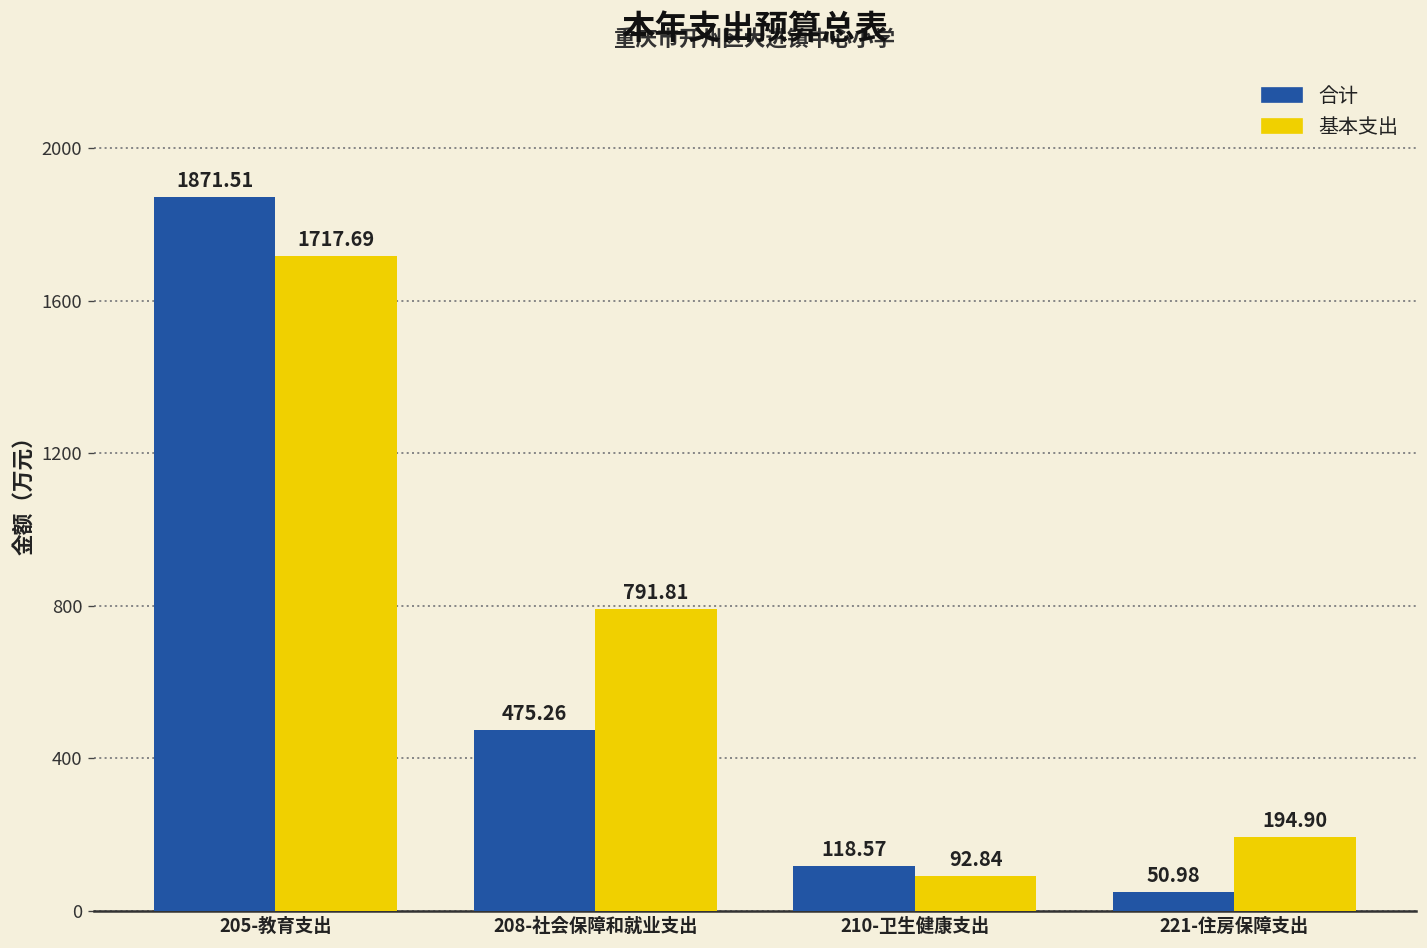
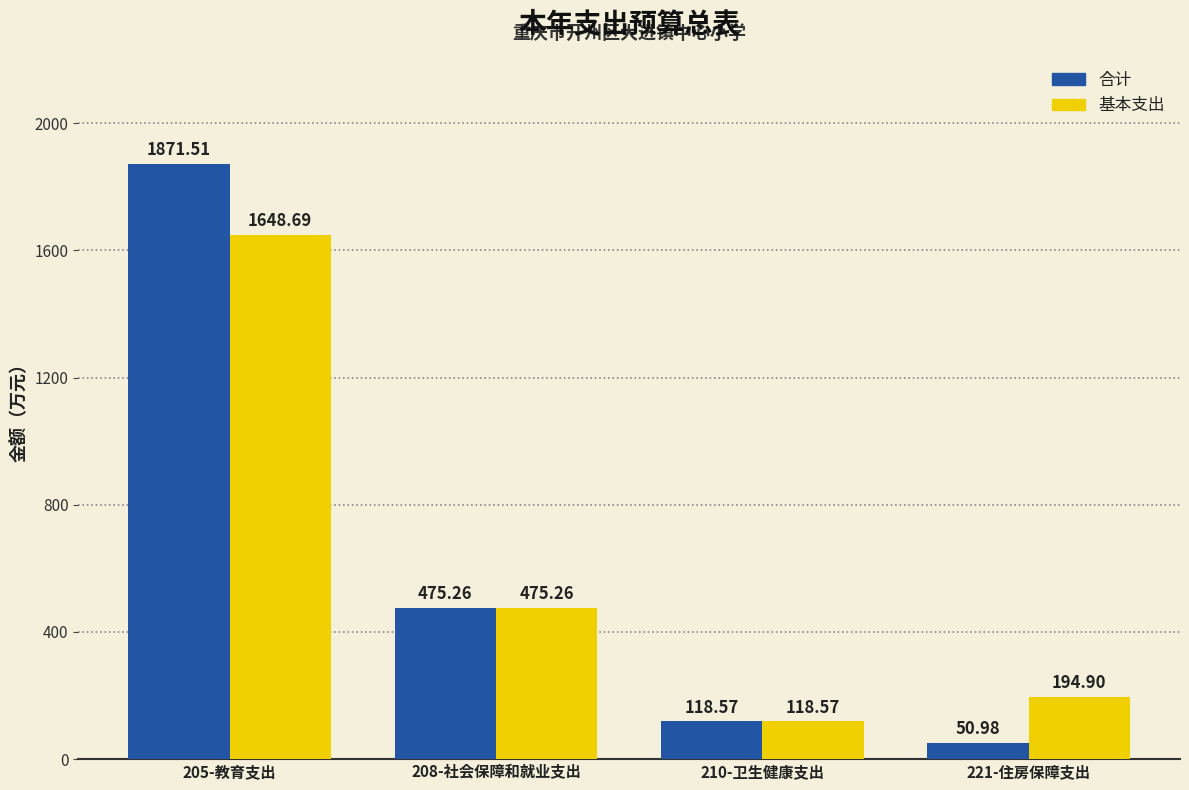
基本支出, 205-教育支出: 1717.69 -> 1648.69
基本支出, 208-社会保障和就业支出: 791.81 -> 475.26
基本支出, 210-卫生健康支出: 92.84 -> 118.57
